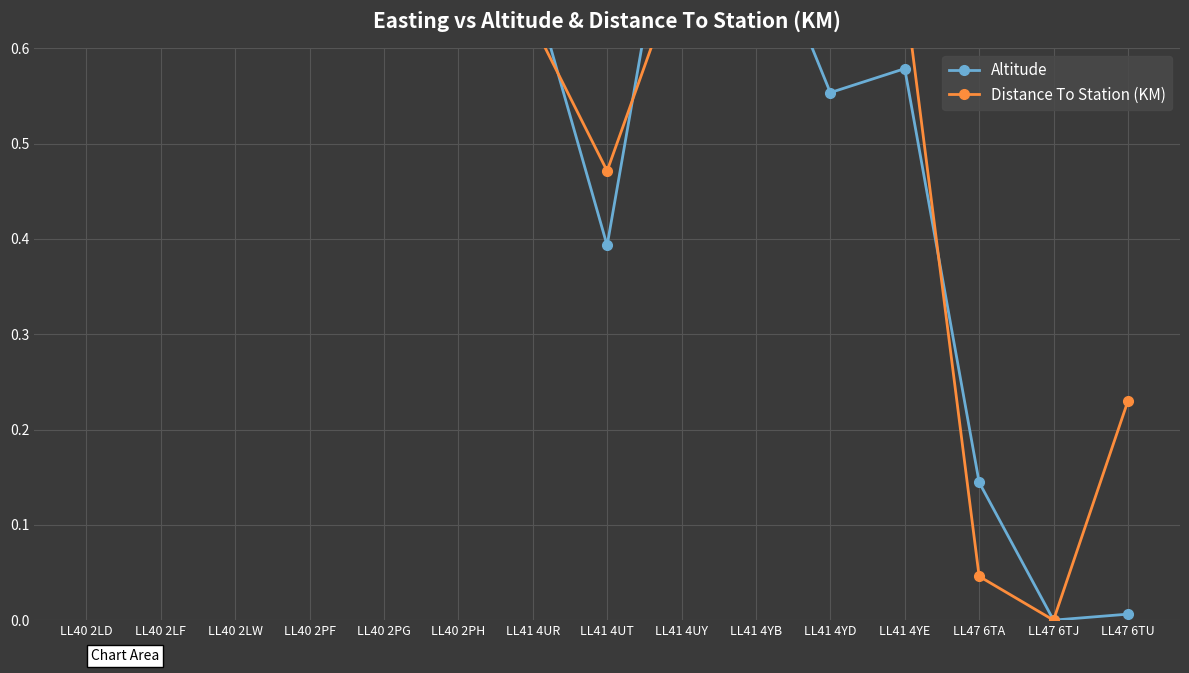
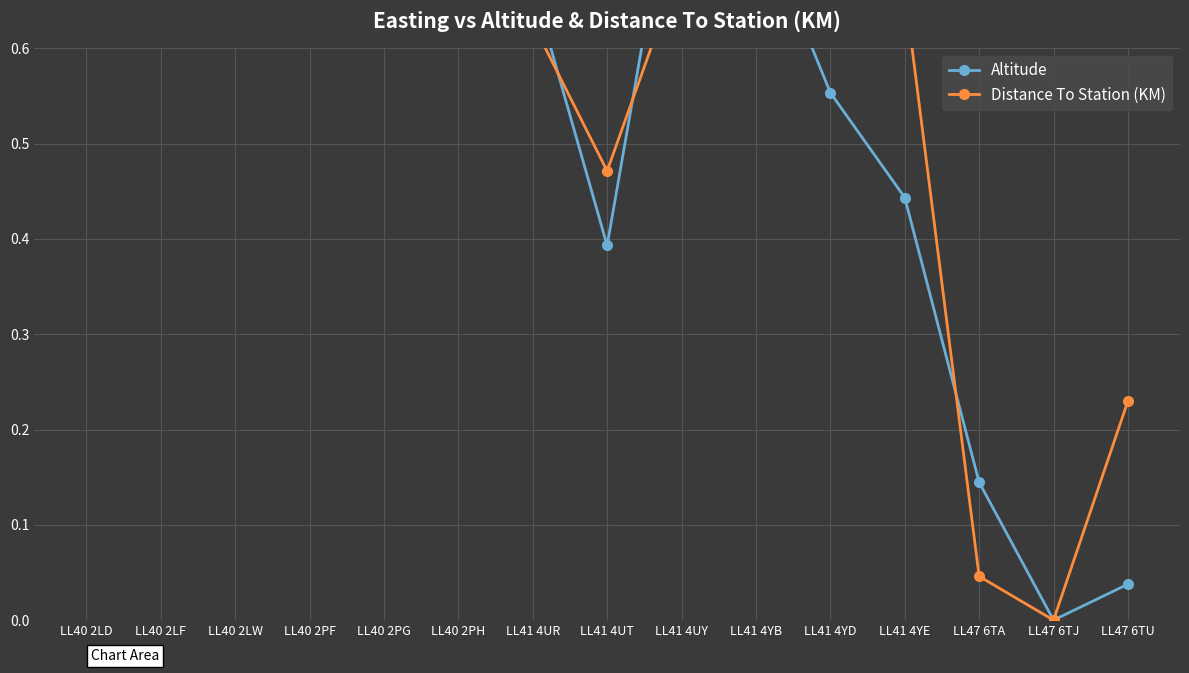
Altitude, LL41 4YE: 0.58 -> 0.44
Altitude, LL47 6TU: 0.01 -> 0.04
